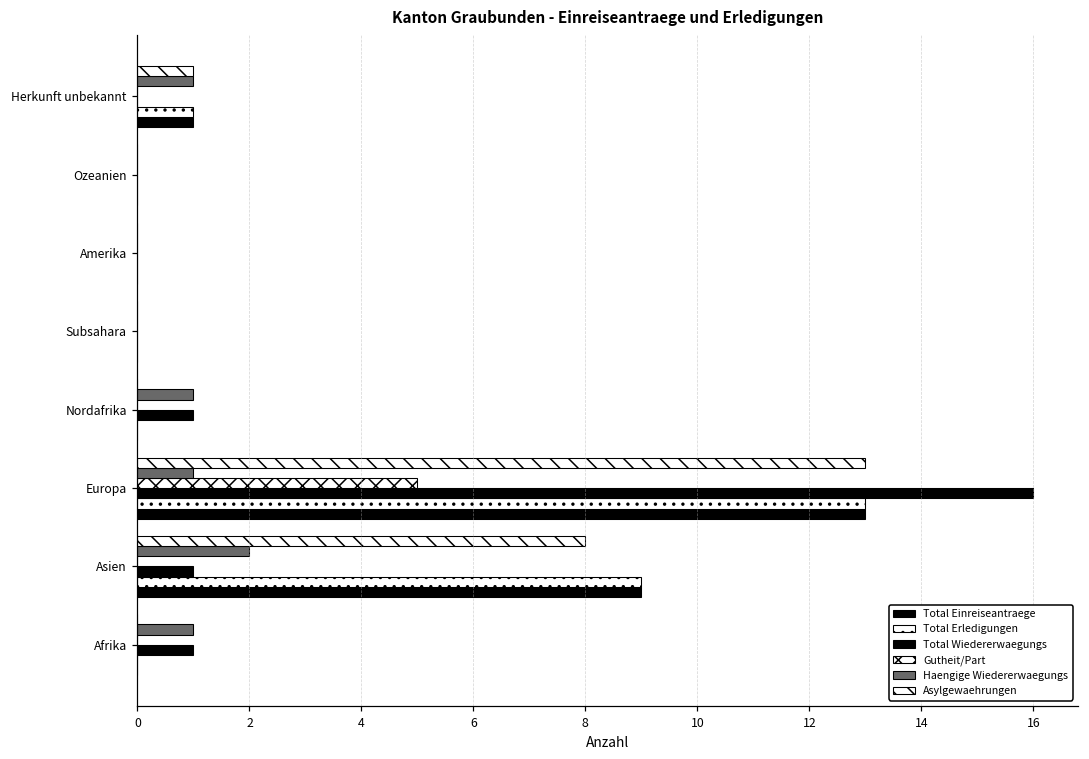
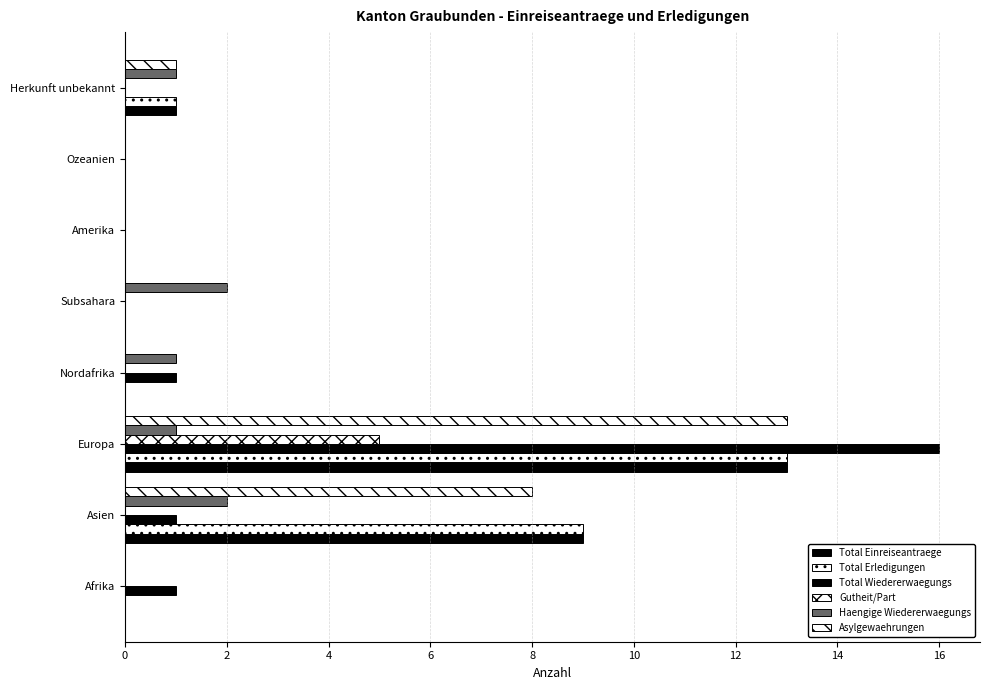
Haengige Wiedererwaegungs, Subsahara: 0 -> 2
Haengige Wiedererwaegungs, Afrika: 1 -> 0
